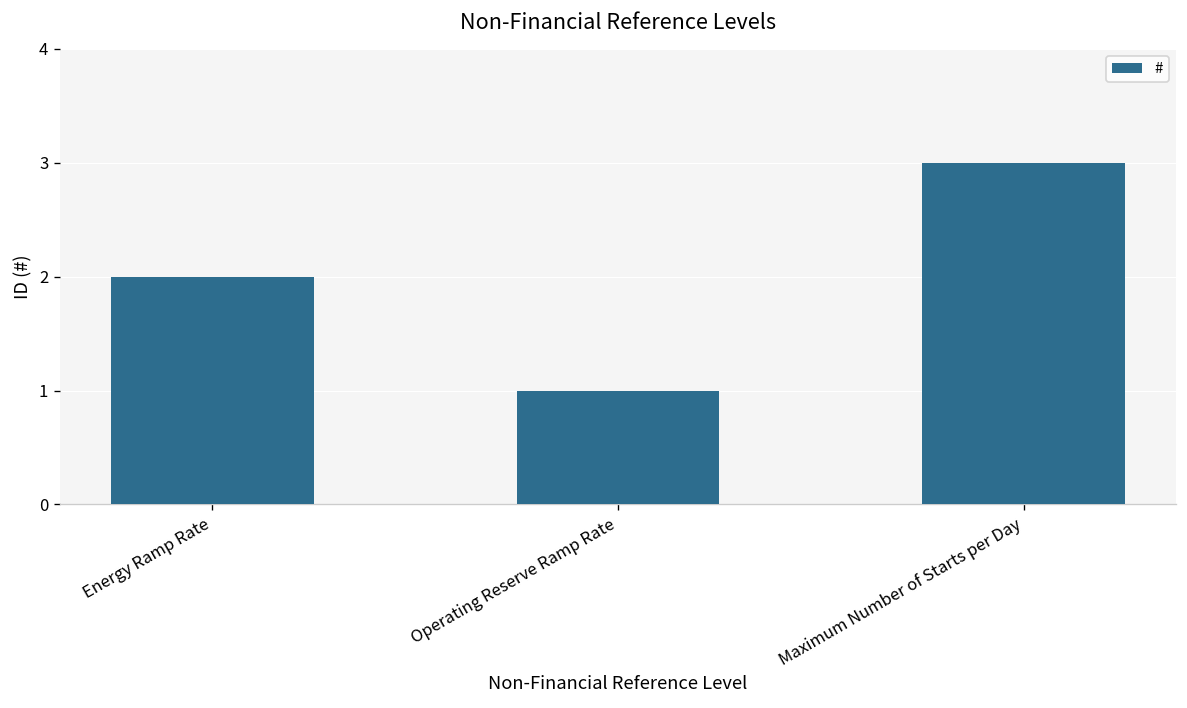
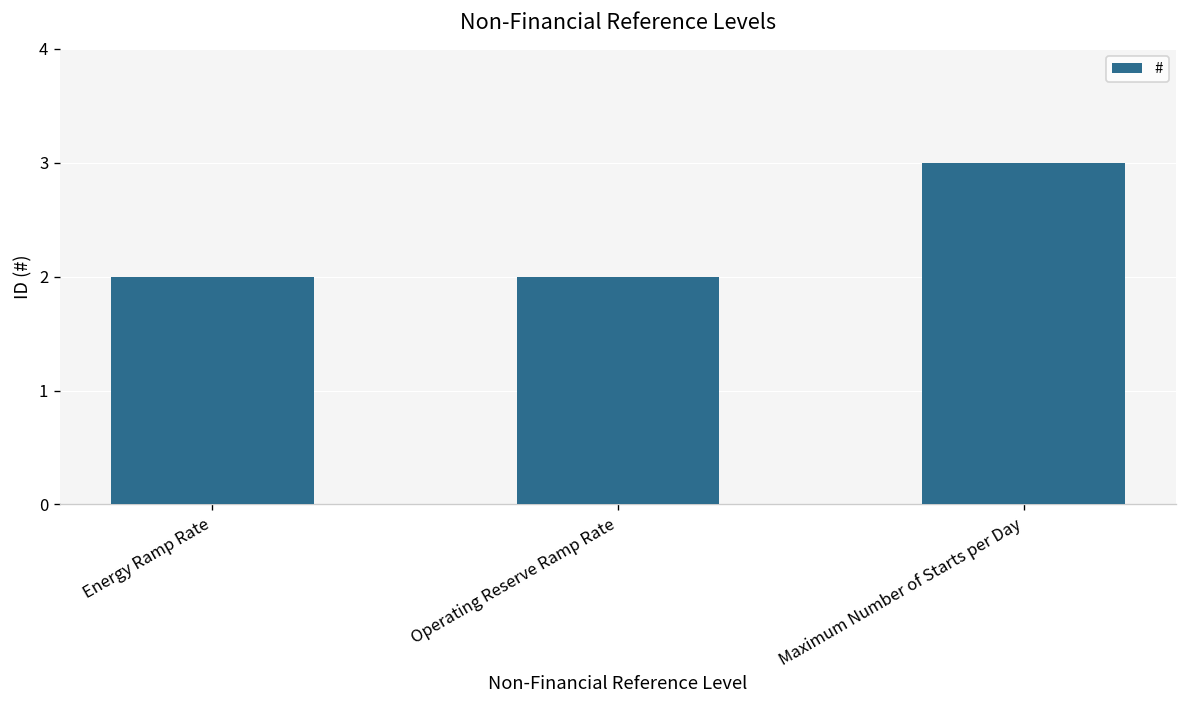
Operating Reserve Ramp Rate: 1 -> 2
